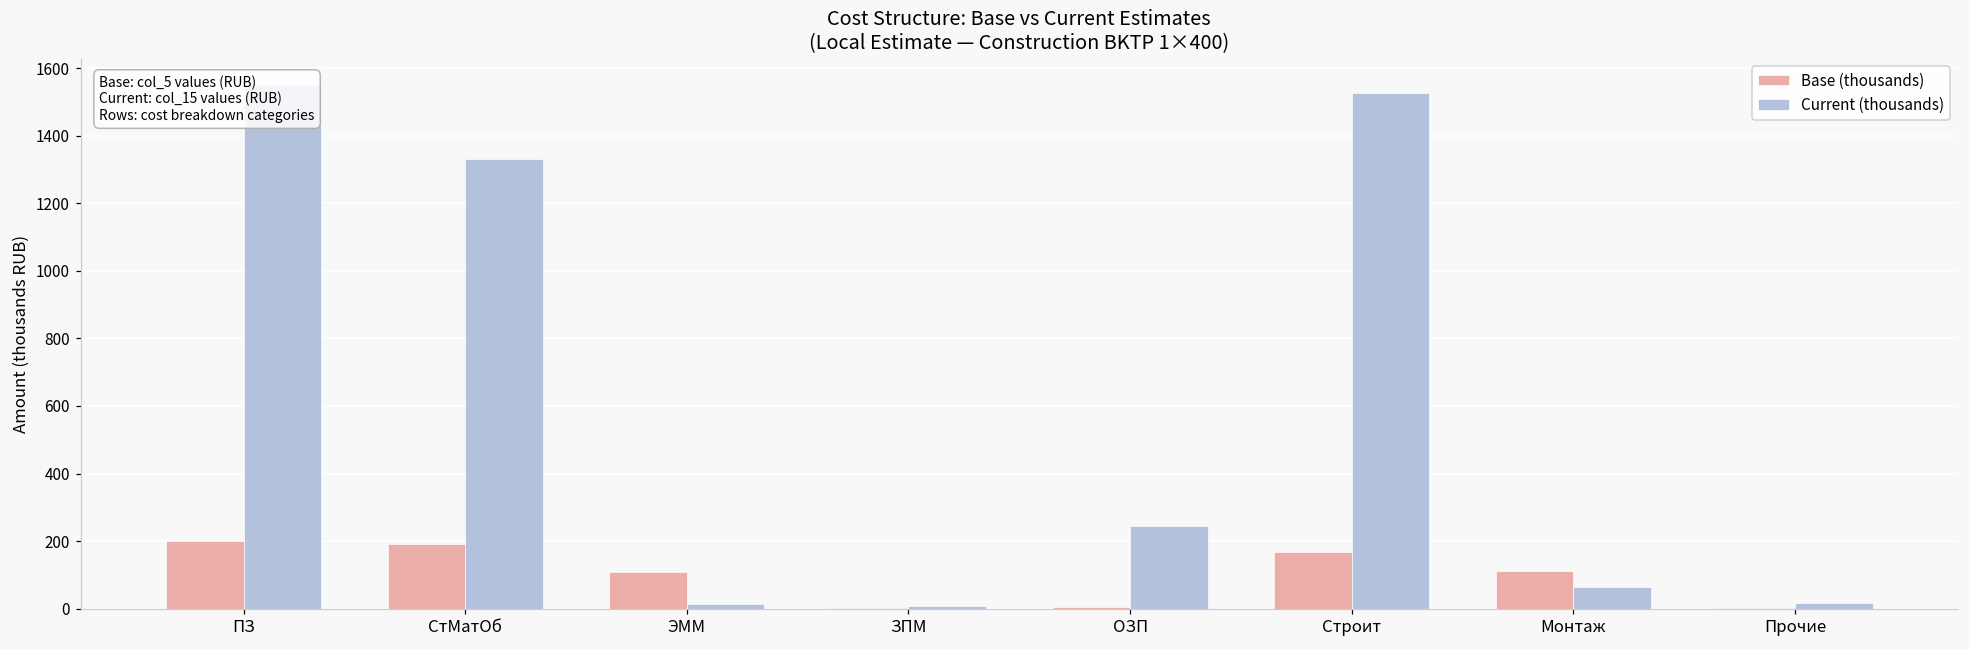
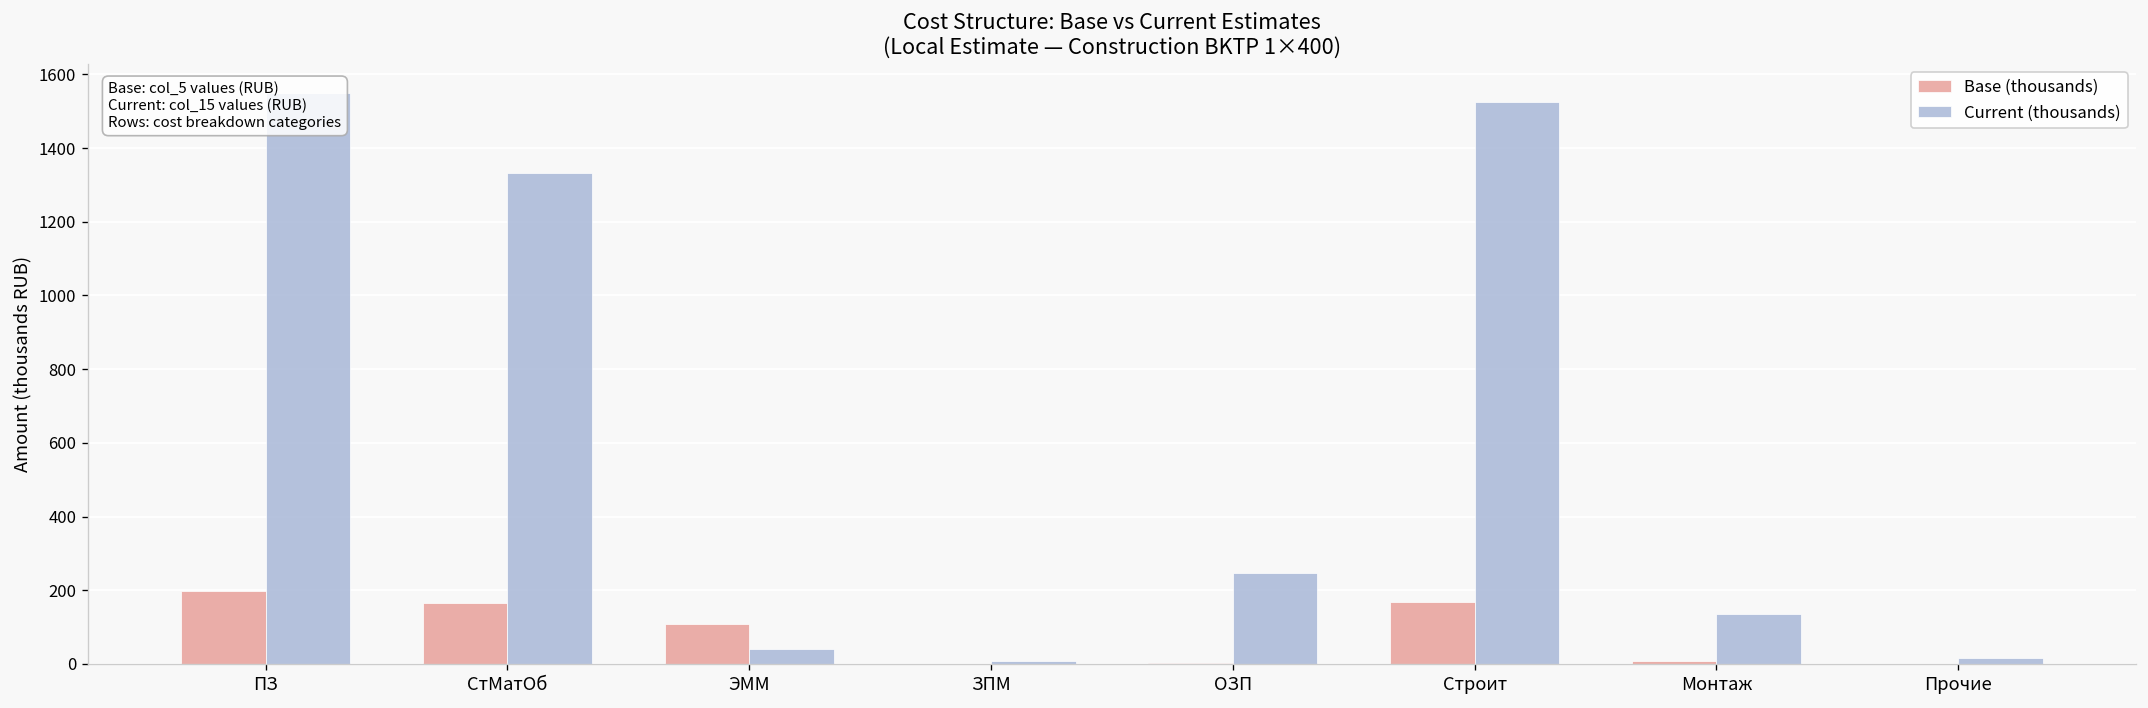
Base (thousands), СтМатОб: 190 -> 160
Current (thousands), ЭММ: 10 -> 40
Base (thousands), Монтаж: 110 -> 10
Current (thousands), Монтаж: 60 -> 130
